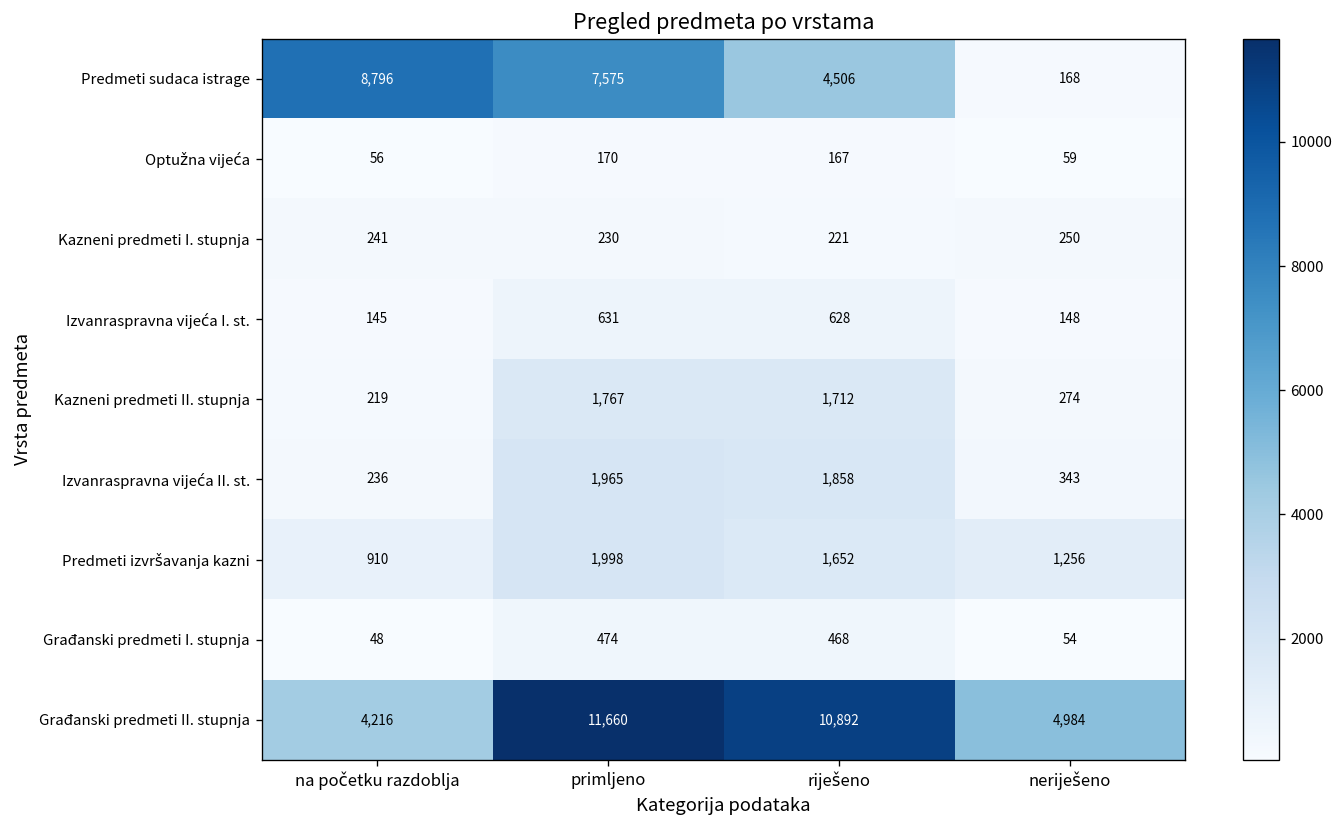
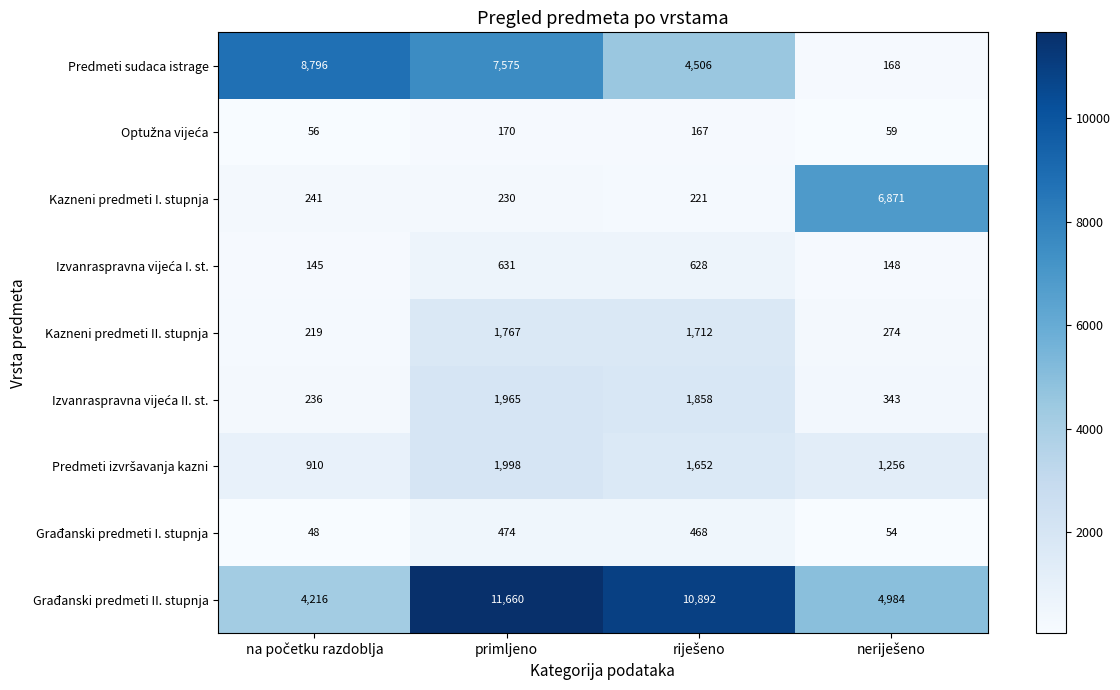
Kazneni predmeti I. stupnja, neriješeno: 250 -> 6,871
